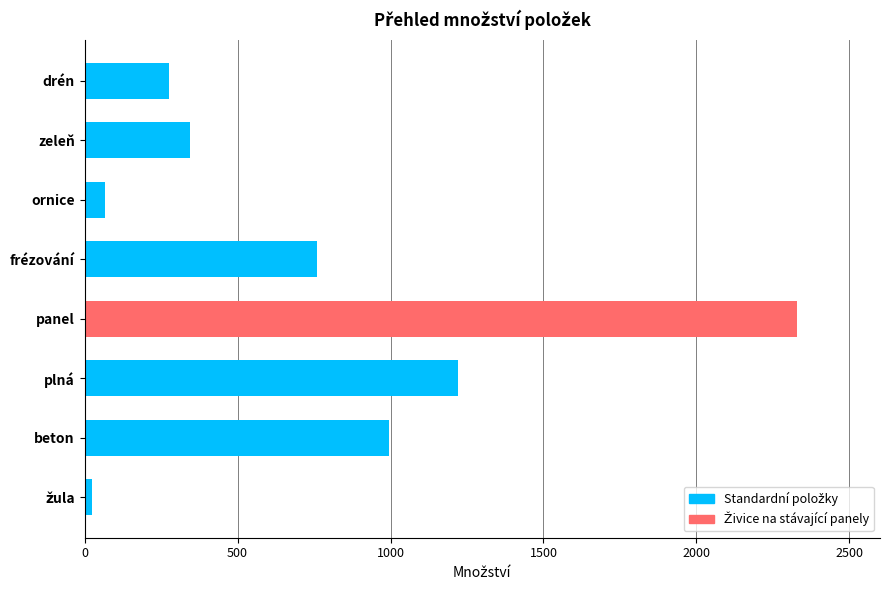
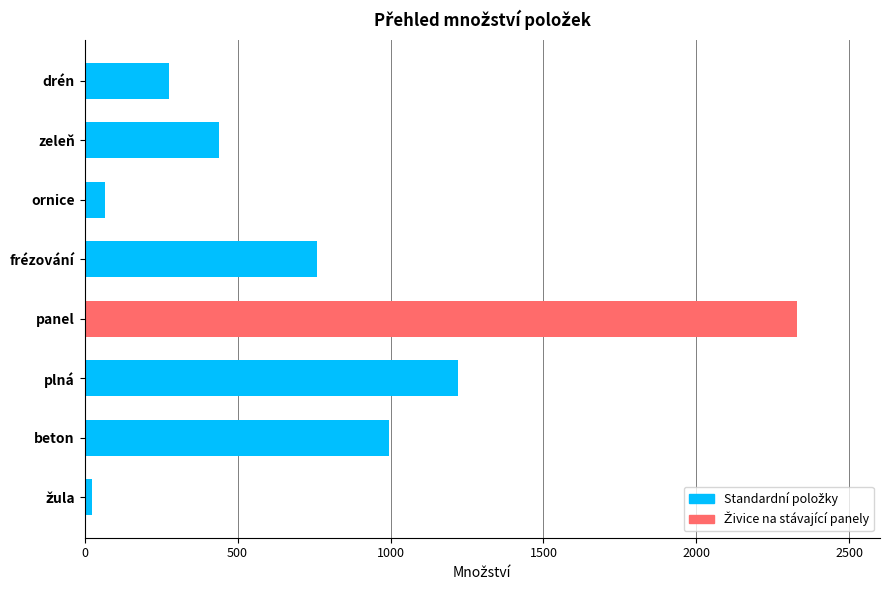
zeleň: 340 -> 440
